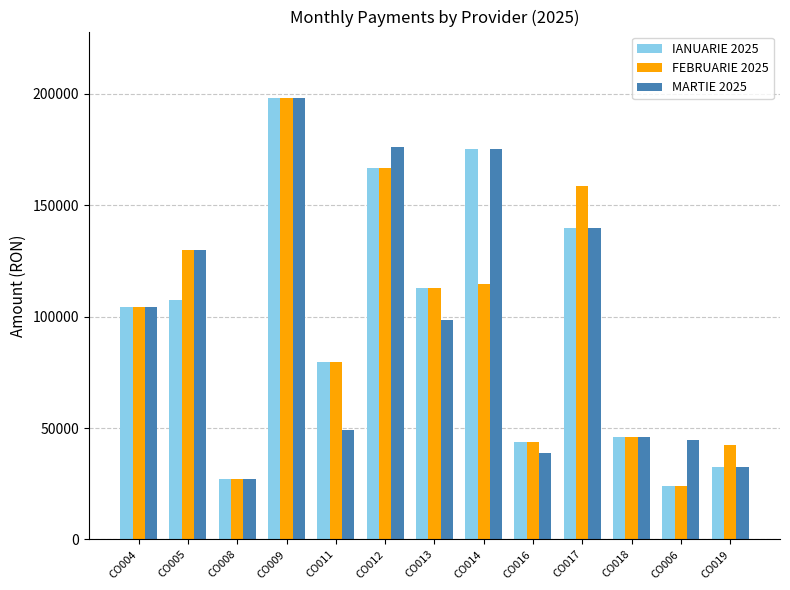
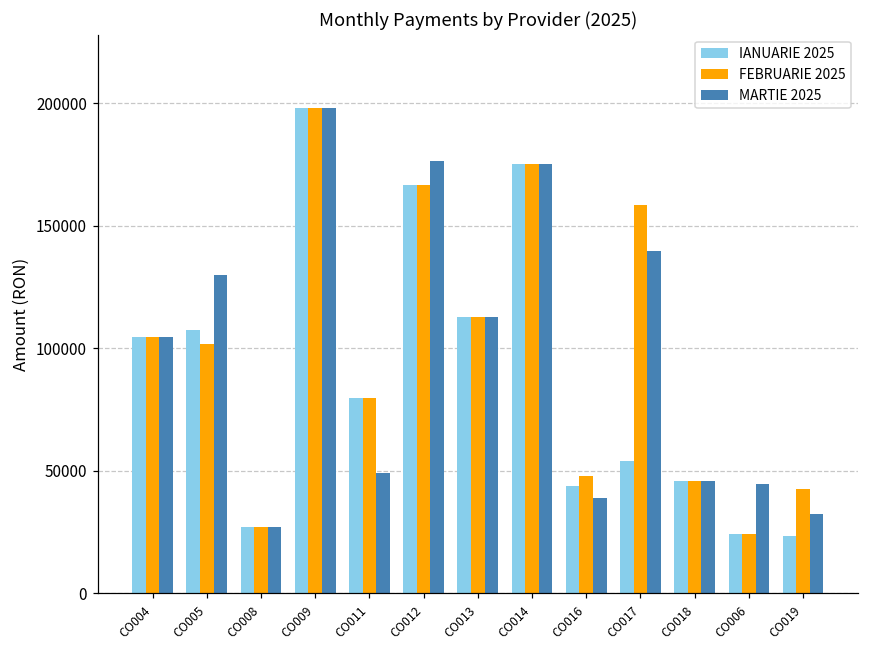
FEBRUARIE 2025, CO005: 130000 -> 102000
MARTIE 2025, CO013: 99000 -> 113000
FEBRUARIE 2025, CO014: 115000 -> 175000
FEBRUARIE 2025, CO016: 44000 -> 48000
IANUARIE 2025, CO017: 140000 -> 54000
IANUARIE 2025, CO019: 32000 -> 23000
